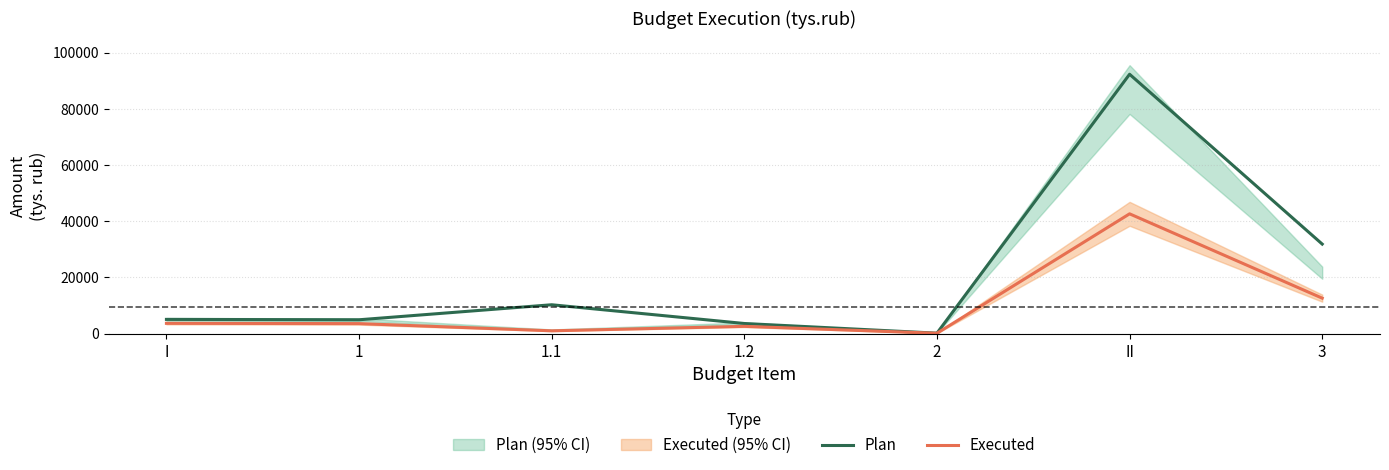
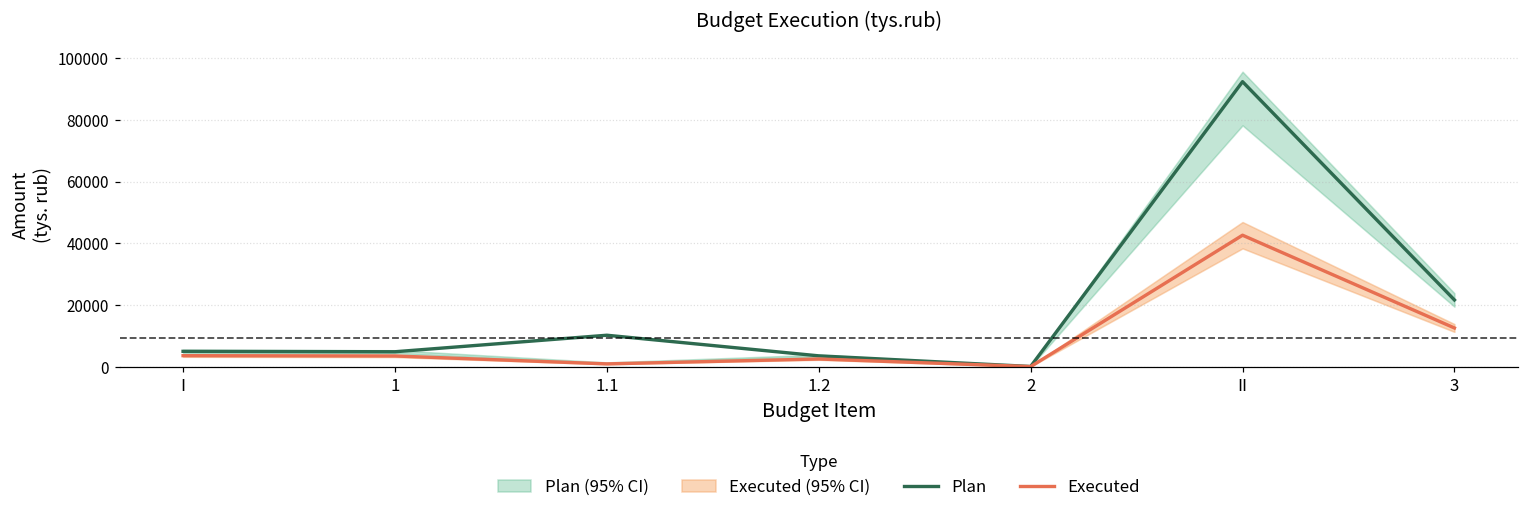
Plan, 3: 32000 -> 22000
